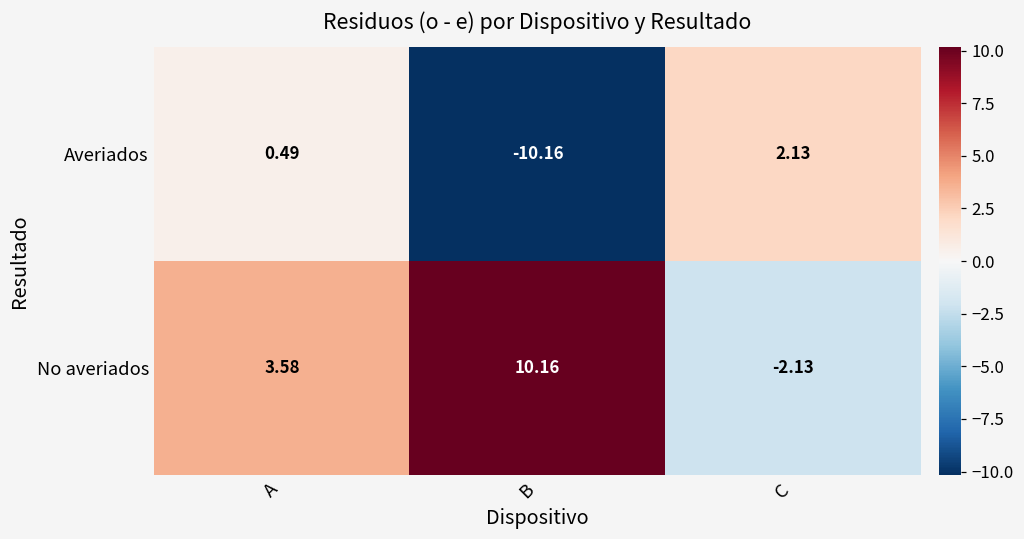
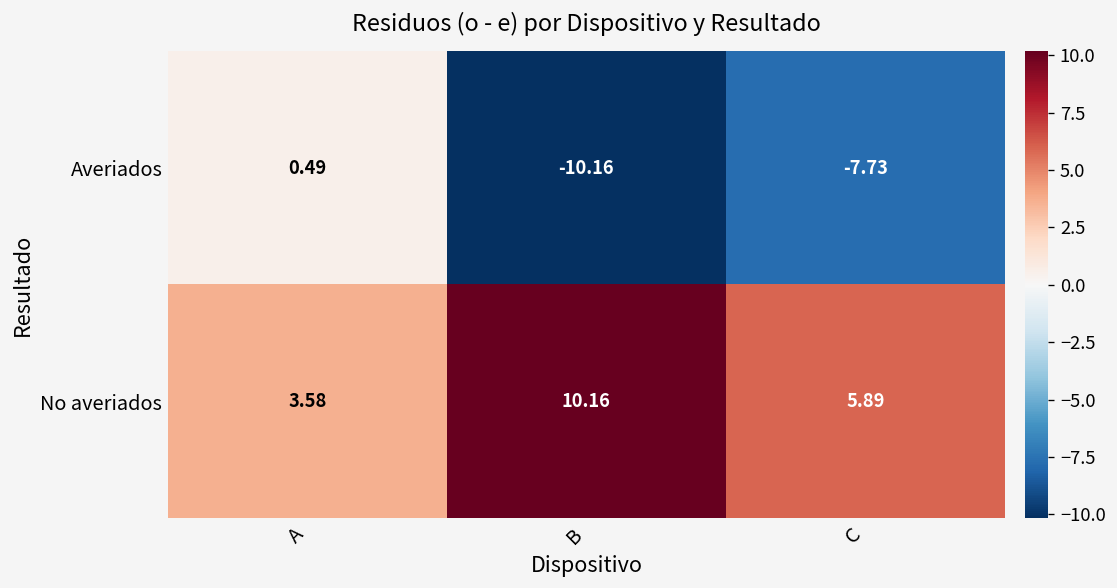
Averiados, C: 2.13 -> -7.73
No averiados, C: -2.13 -> 5.89
